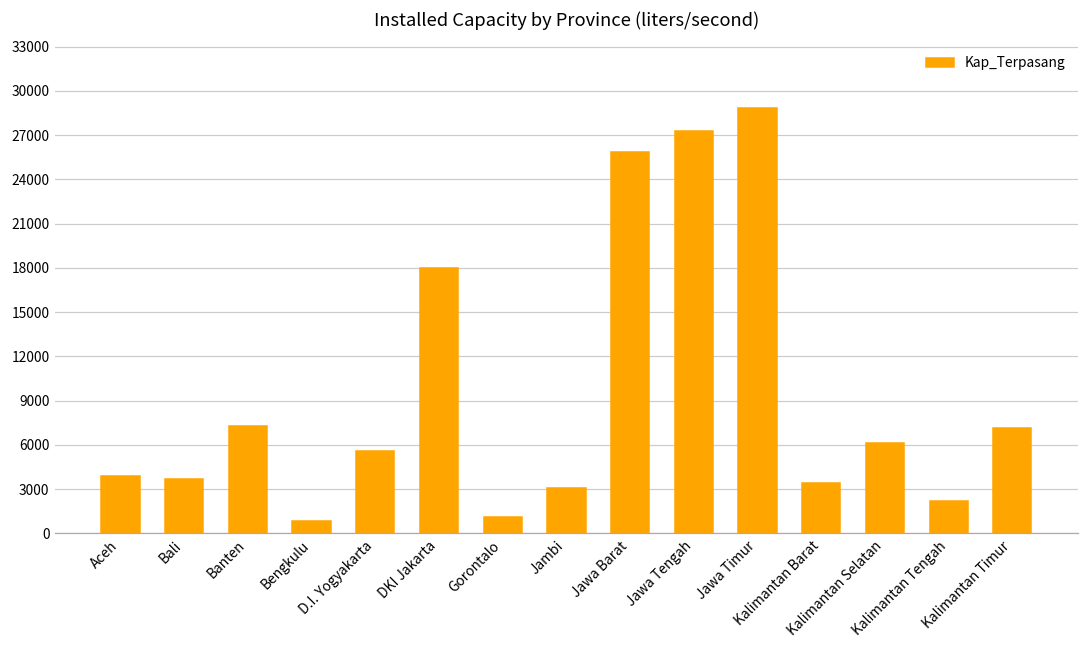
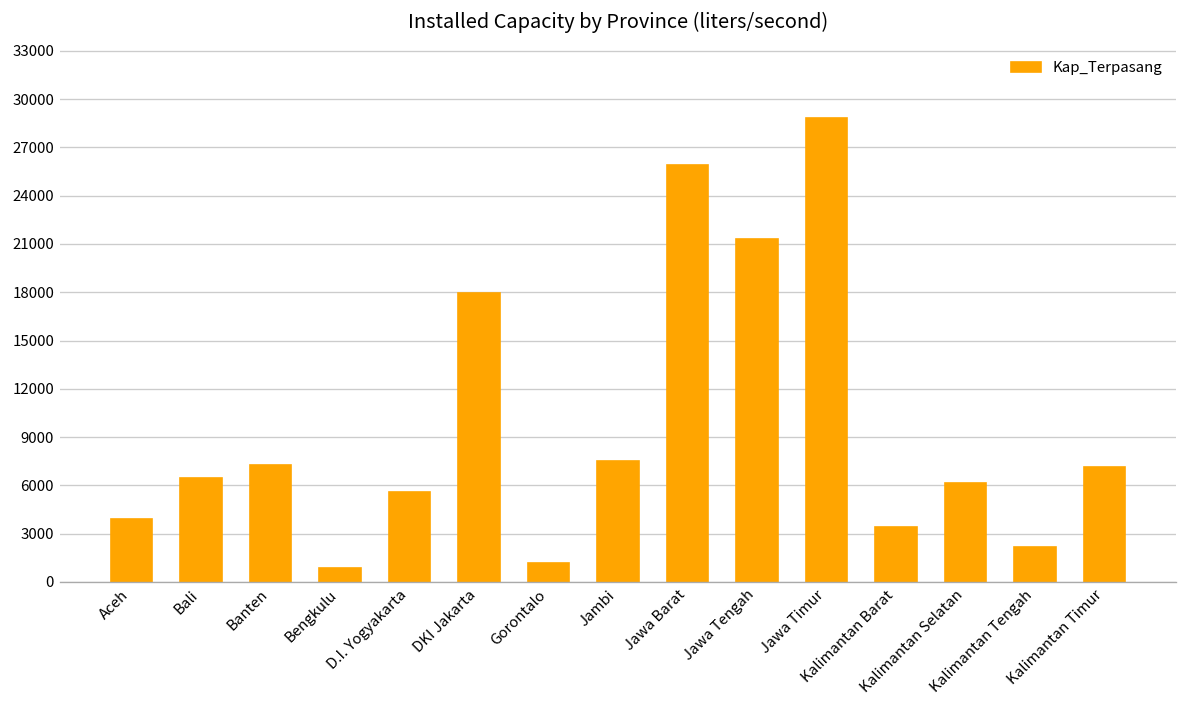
Bali: 3700 -> 6500
Jambi: 3100 -> 7500
Jawa Tengah: 27300 -> 21300
